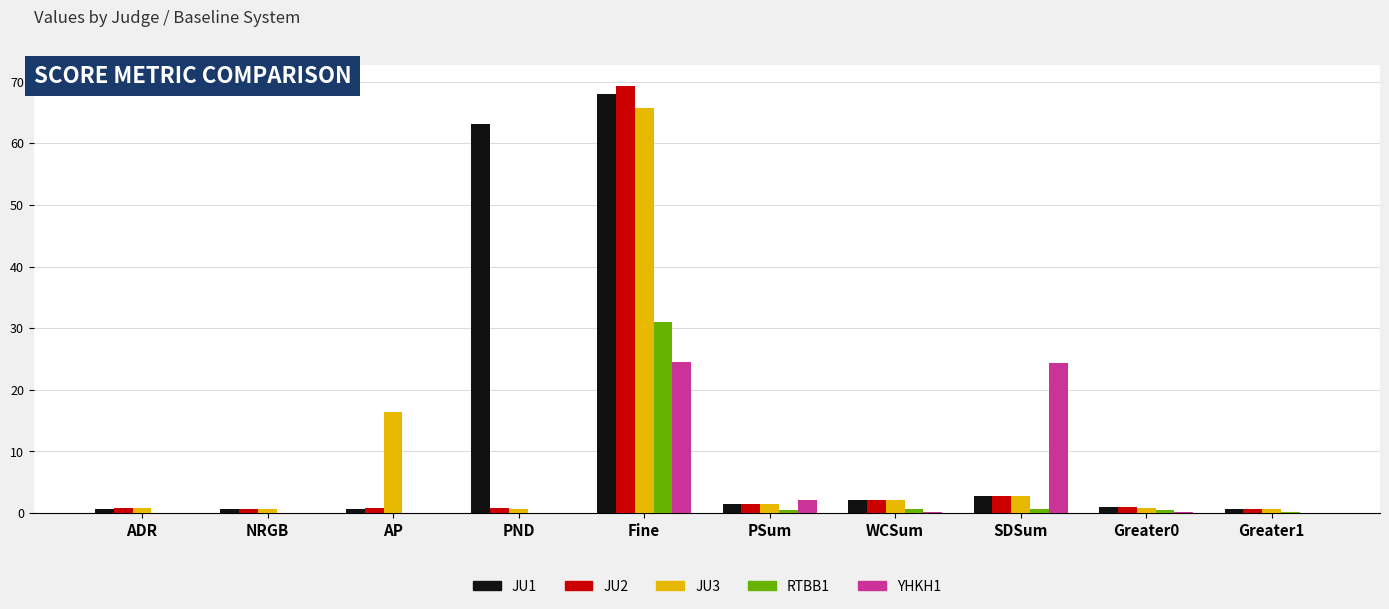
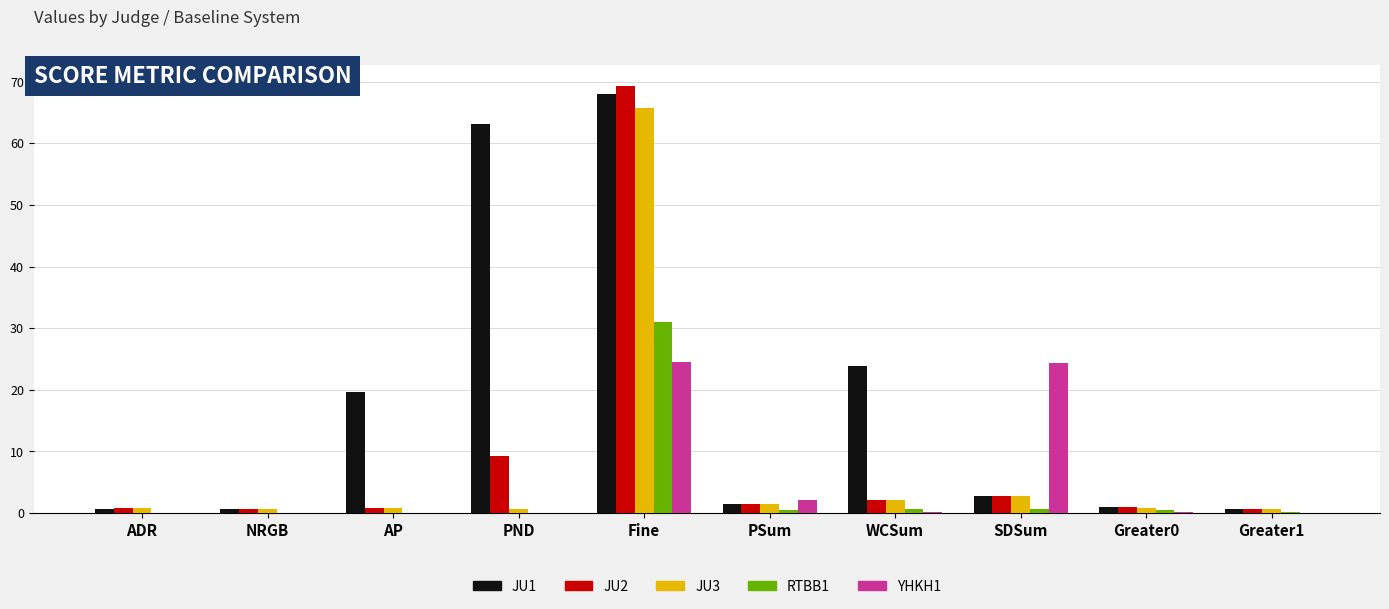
JU1, AP: 1 -> 20
JU3, AP: 16 -> 1
JU2, PND: 1 -> 9
JU1, WCSum: 2 -> 24
